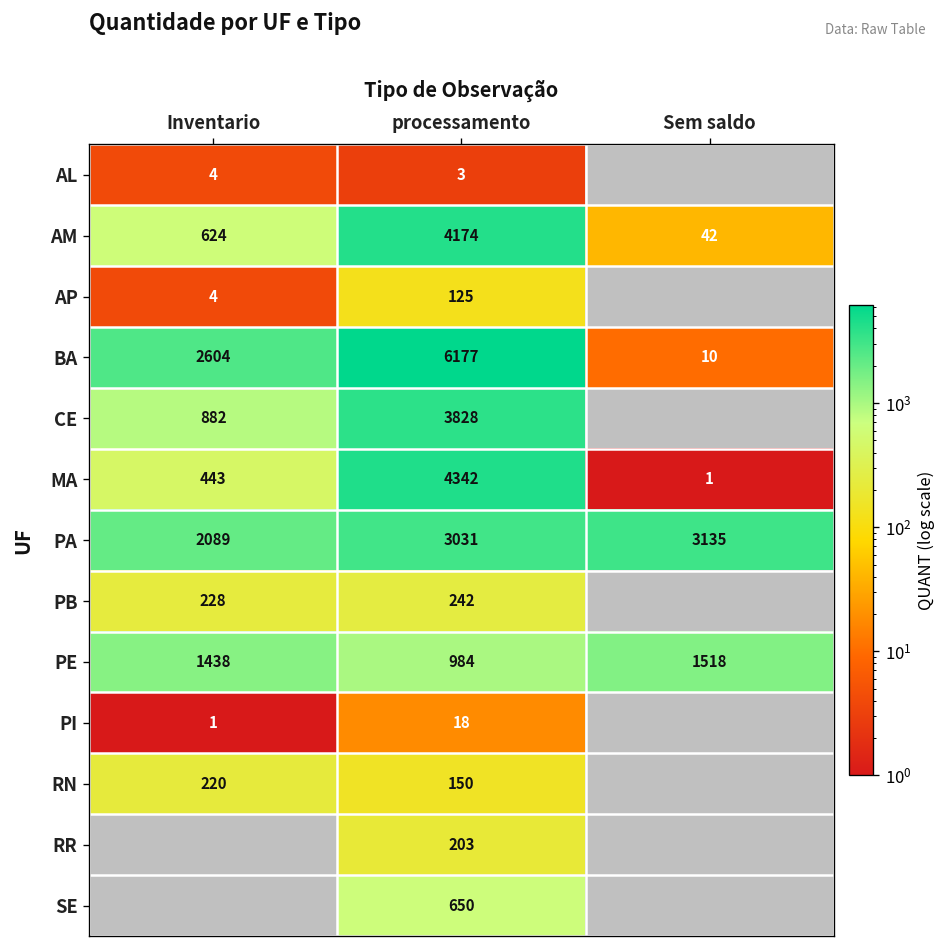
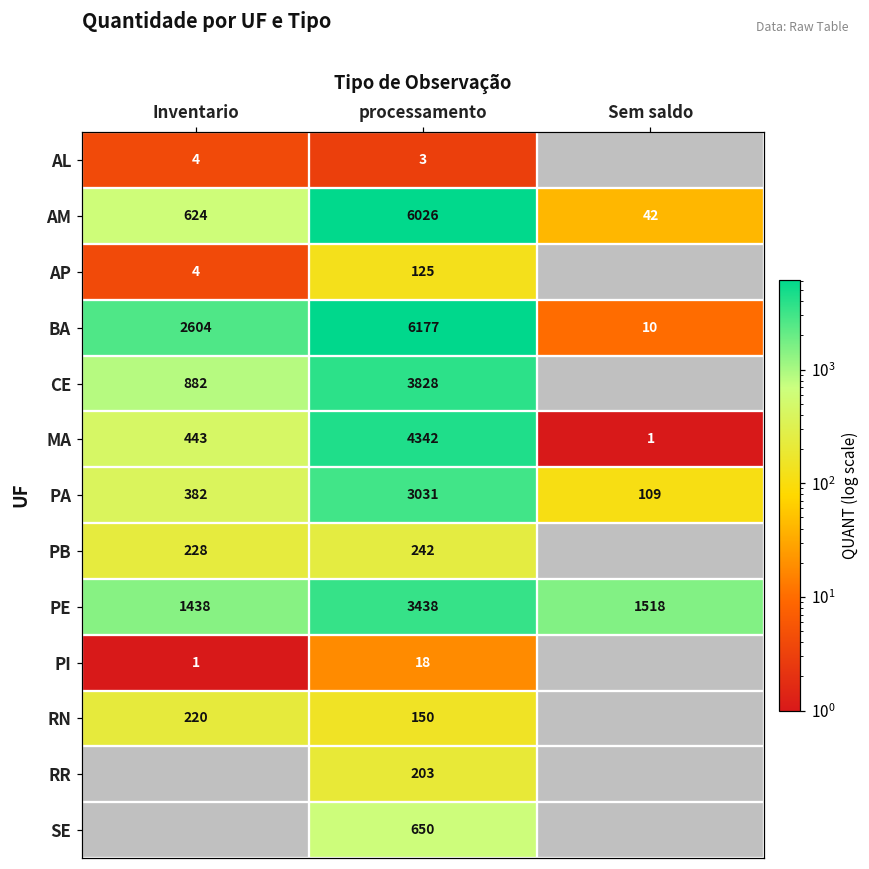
AM, processamento: 4174 -> 6026
PA, Inventario: 2089 -> 382
PA, Sem saldo: 3135 -> 109
PE, processamento: 984 -> 3438
